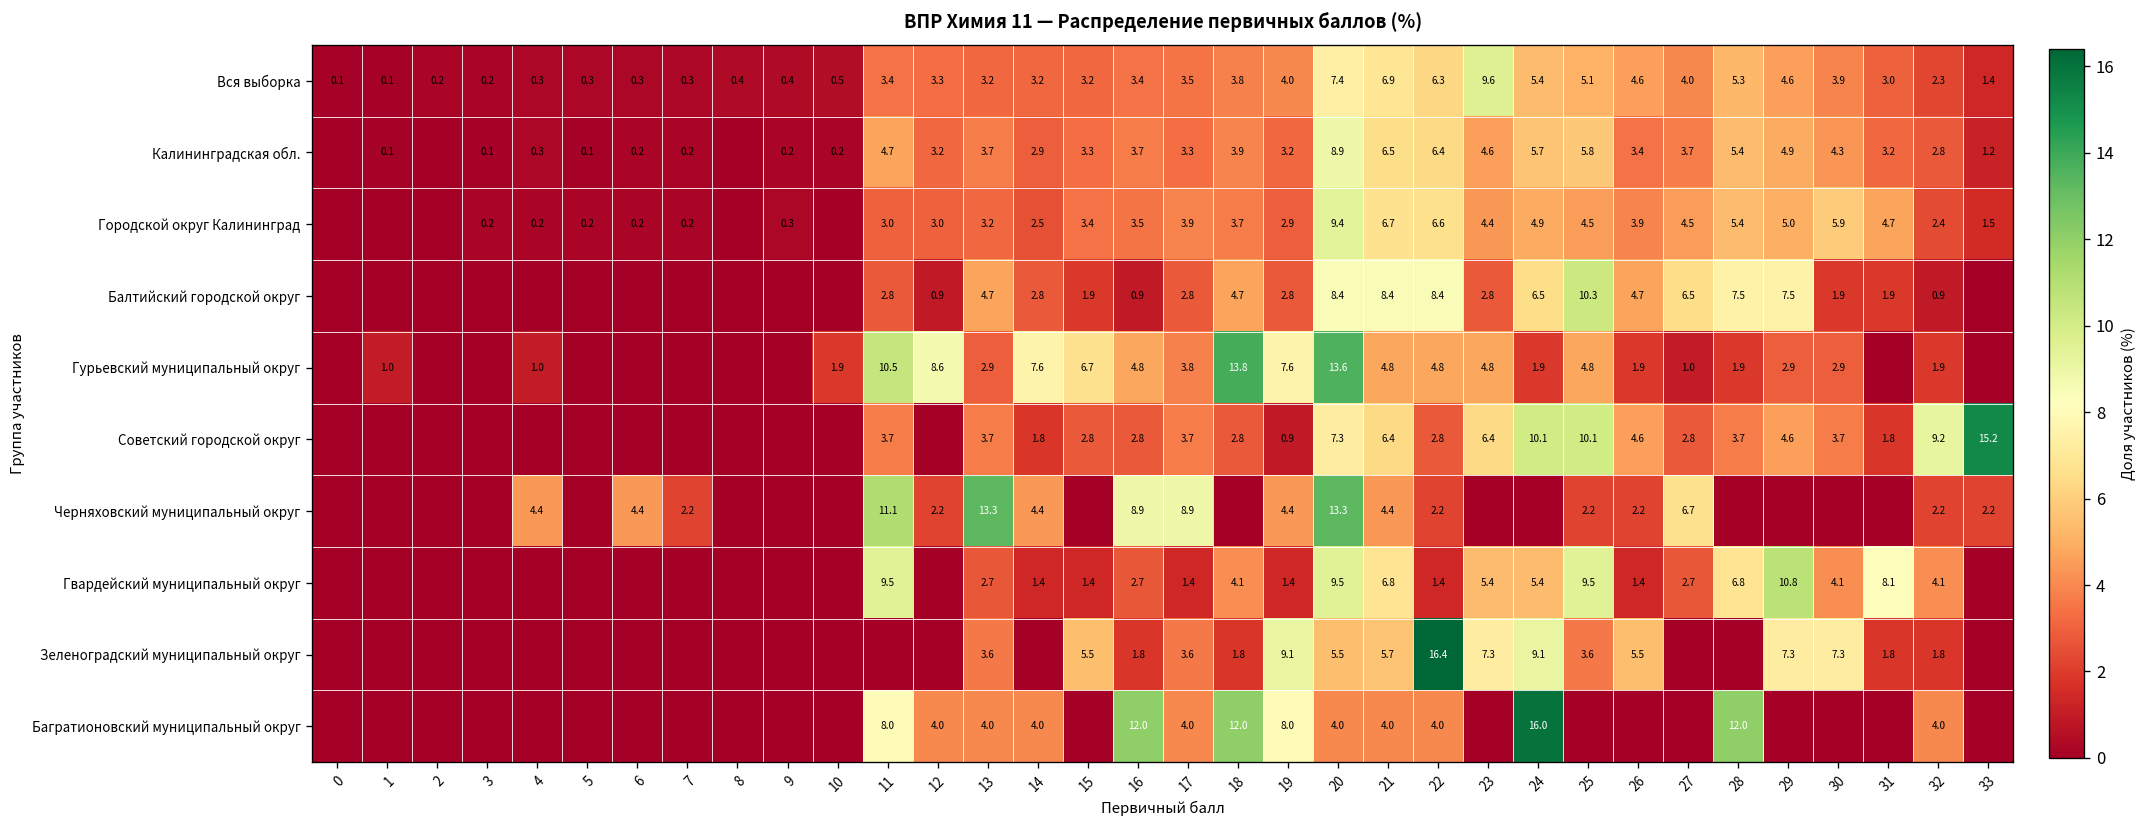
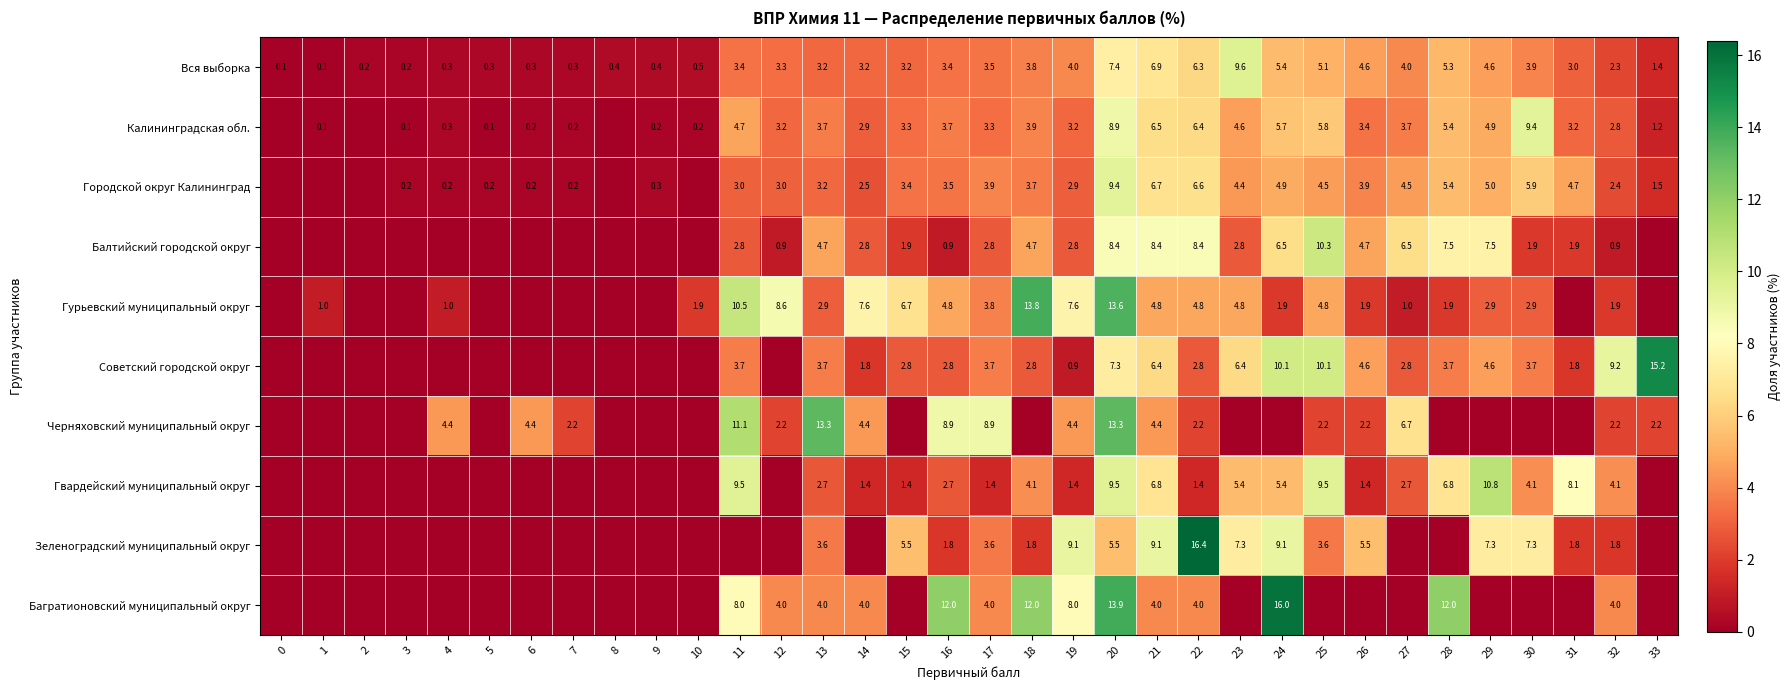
Калининградская обл., 30: 4.3 -> 9.4
Зеленоградский муниципальный округ, 21: 5.7 -> 9.1
Багратионовский муниципальный округ, 20: 4.0 -> 13.9
